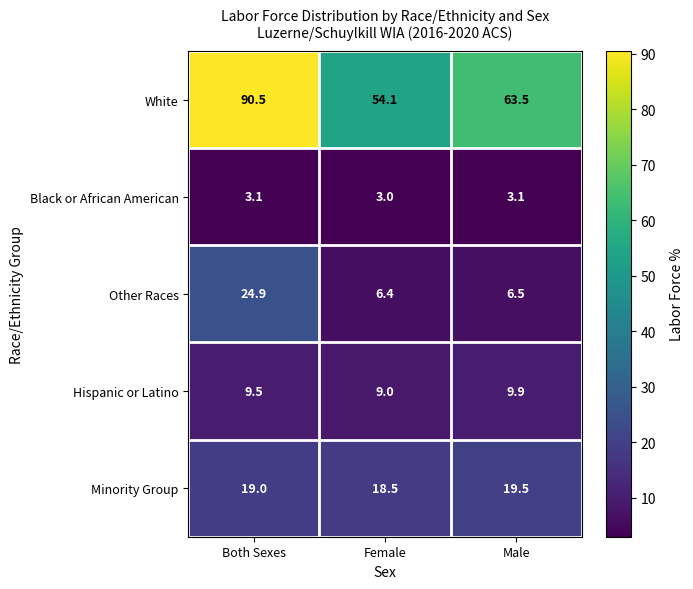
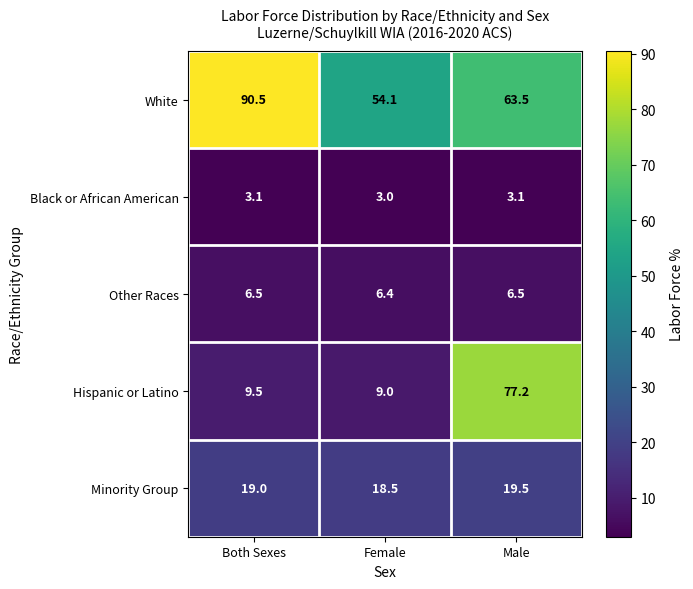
Other Races, Both Sexes: 24.9 -> 6.5
Hispanic or Latino, Male: 9.9 -> 77.2
